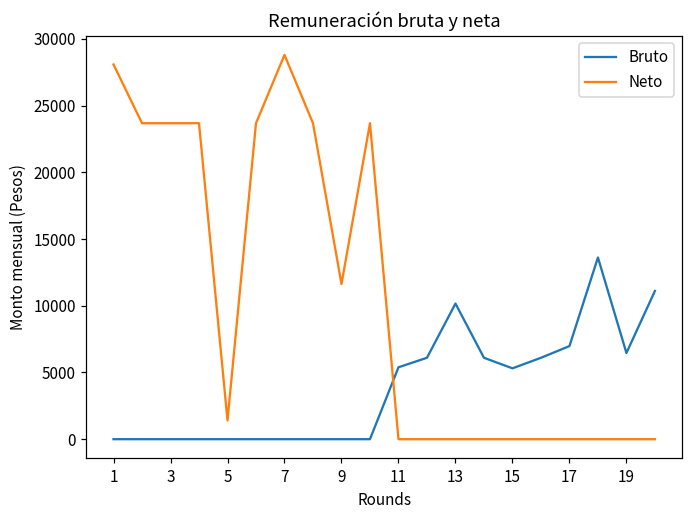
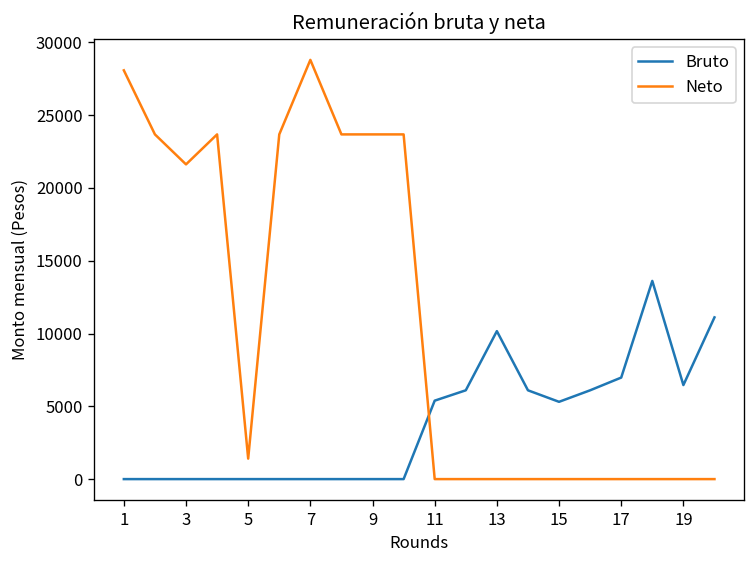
Neto, 3: 23700 -> 21600
Neto, 9: 11600 -> 23700
